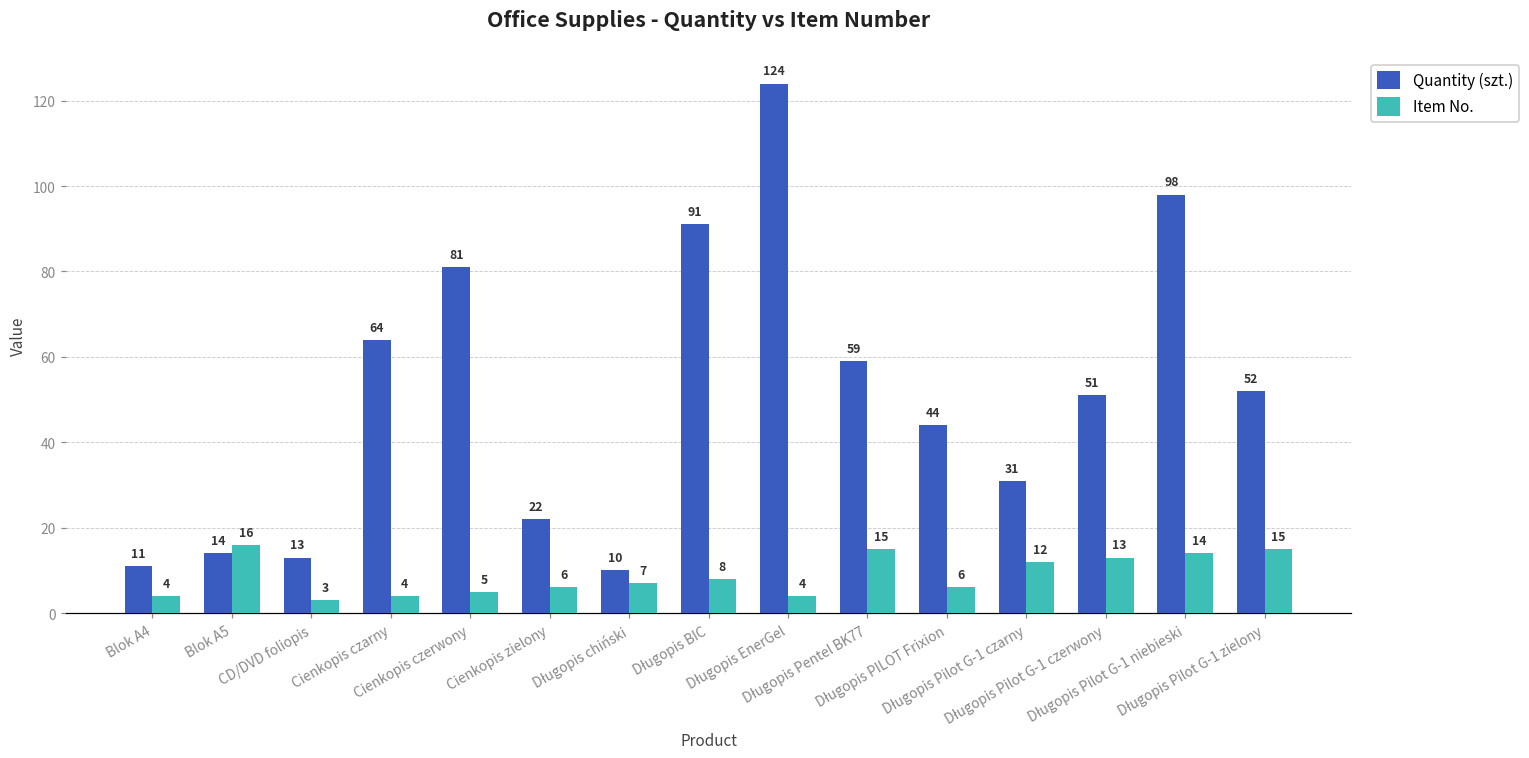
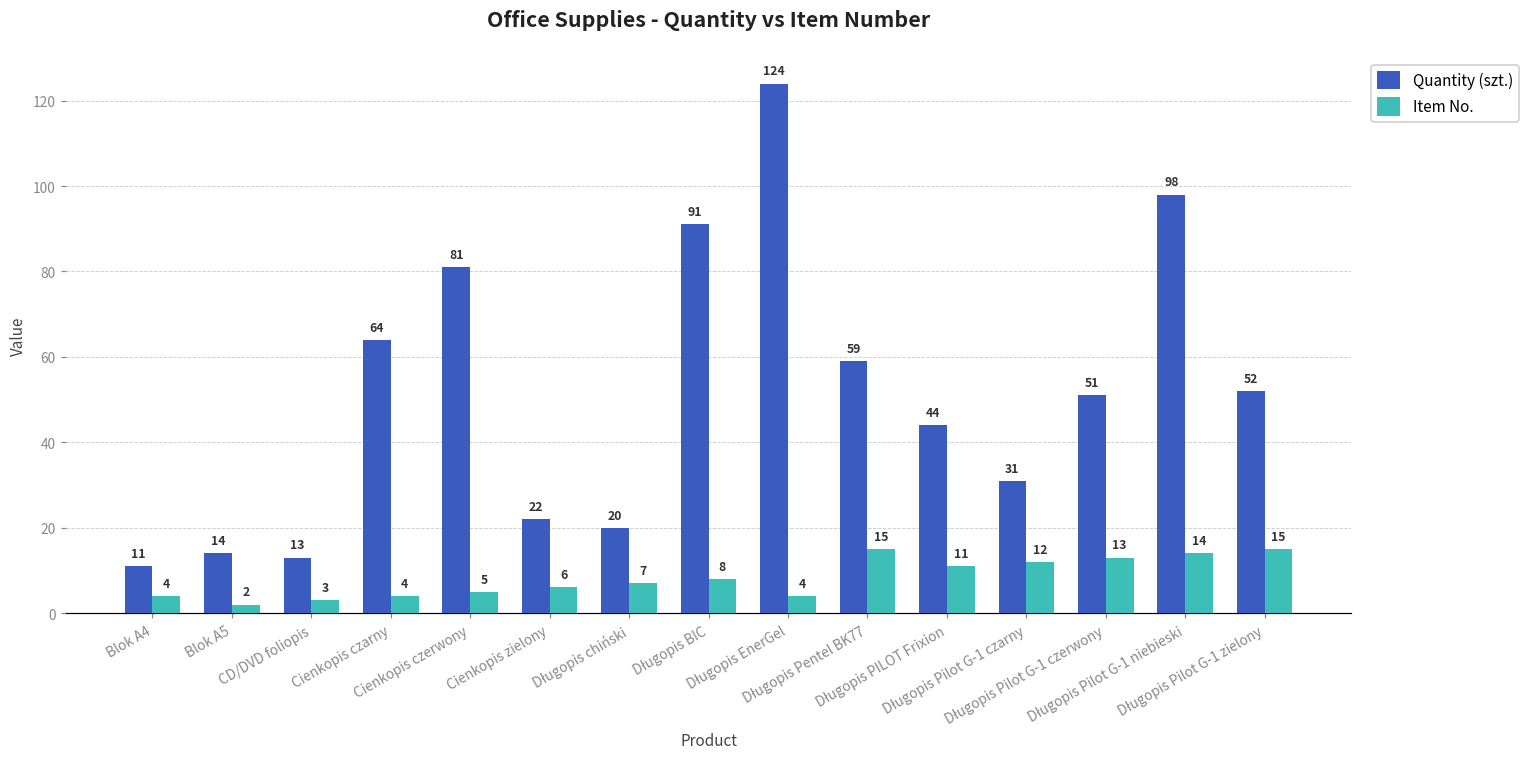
Item No., Blok A5: 16 -> 2
Quantity (szt.), Długopis chiński: 10 -> 20
Item No., Długopis PILOT Frixion: 6 -> 11
